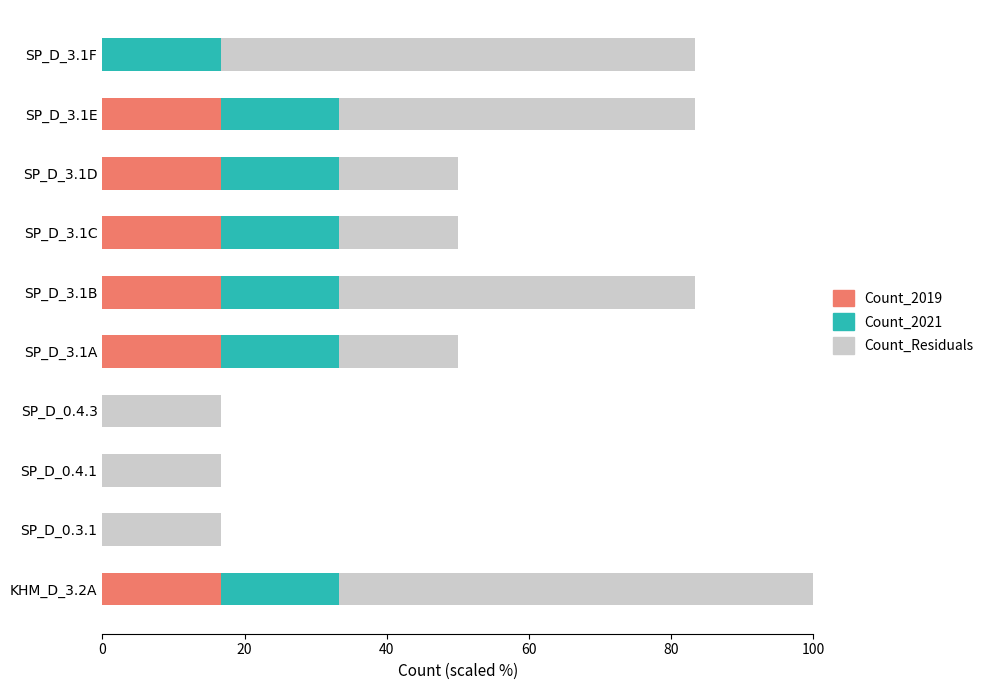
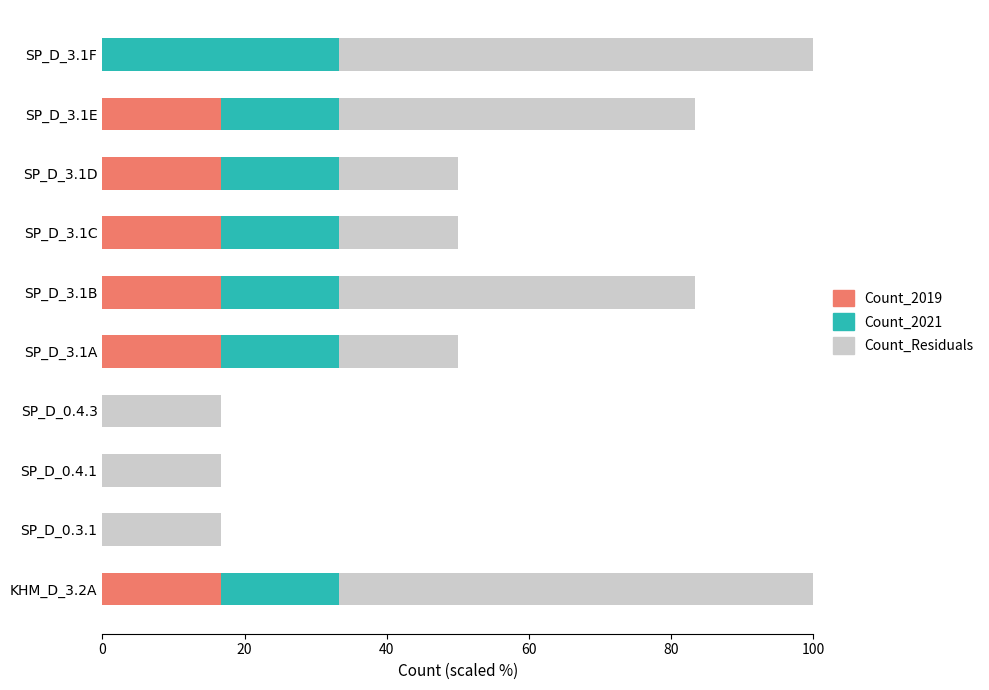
Count_2021, SP_D_3.1F: 17 -> 33
